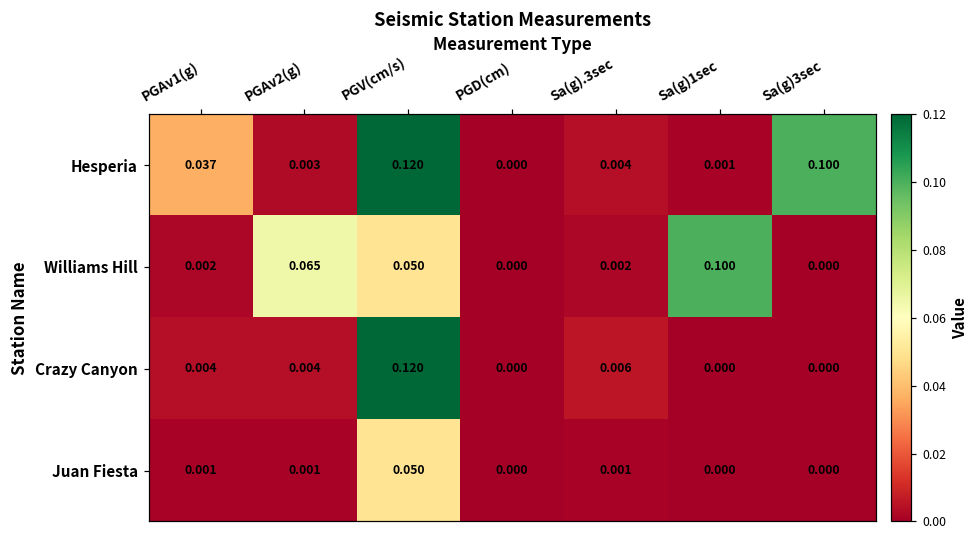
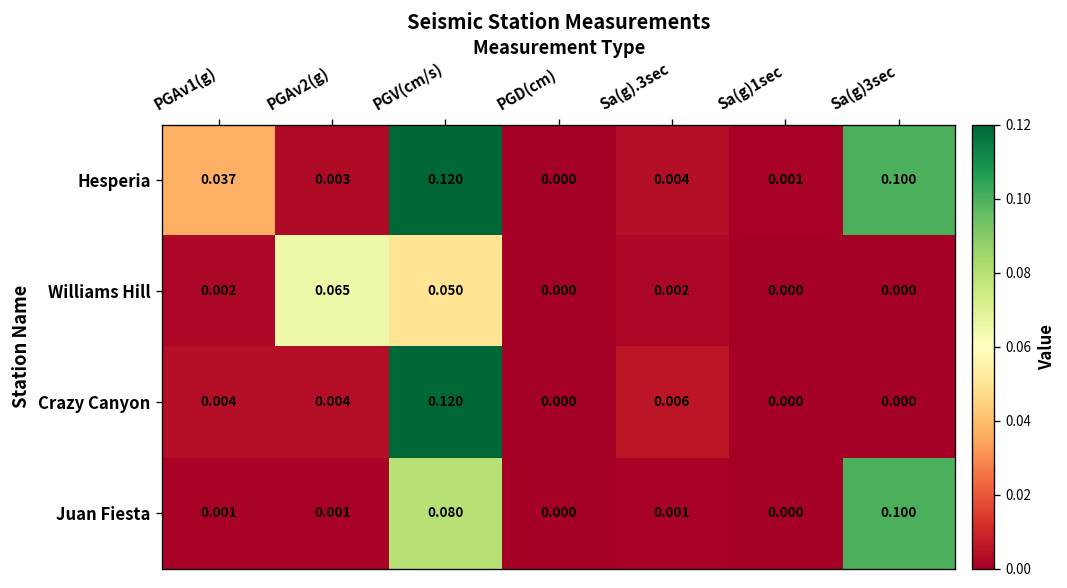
Williams Hill, Sa(g)1sec: 0.100 -> 0.000
Juan Fiesta, PGV(cm/s): 0.050 -> 0.080
Juan Fiesta, Sa(g)3sec: 0.000 -> 0.100
